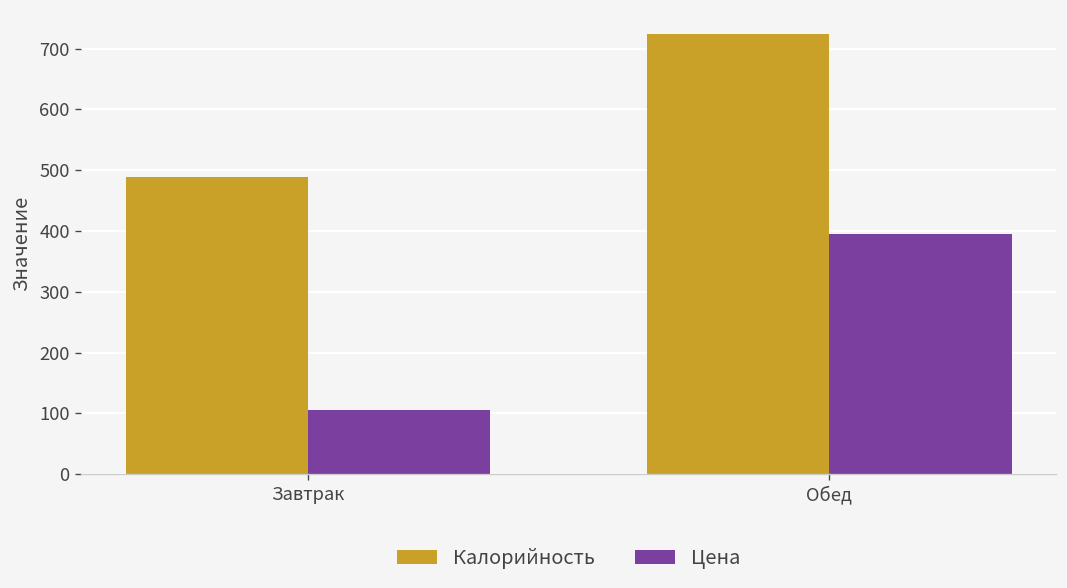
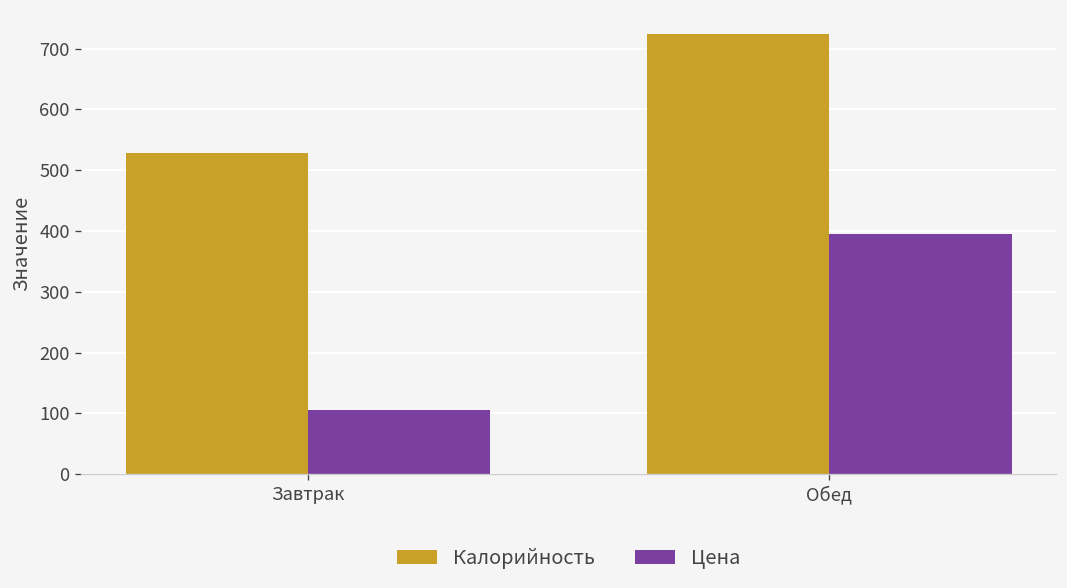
Калорийность, Завтрак: 490 -> 530
